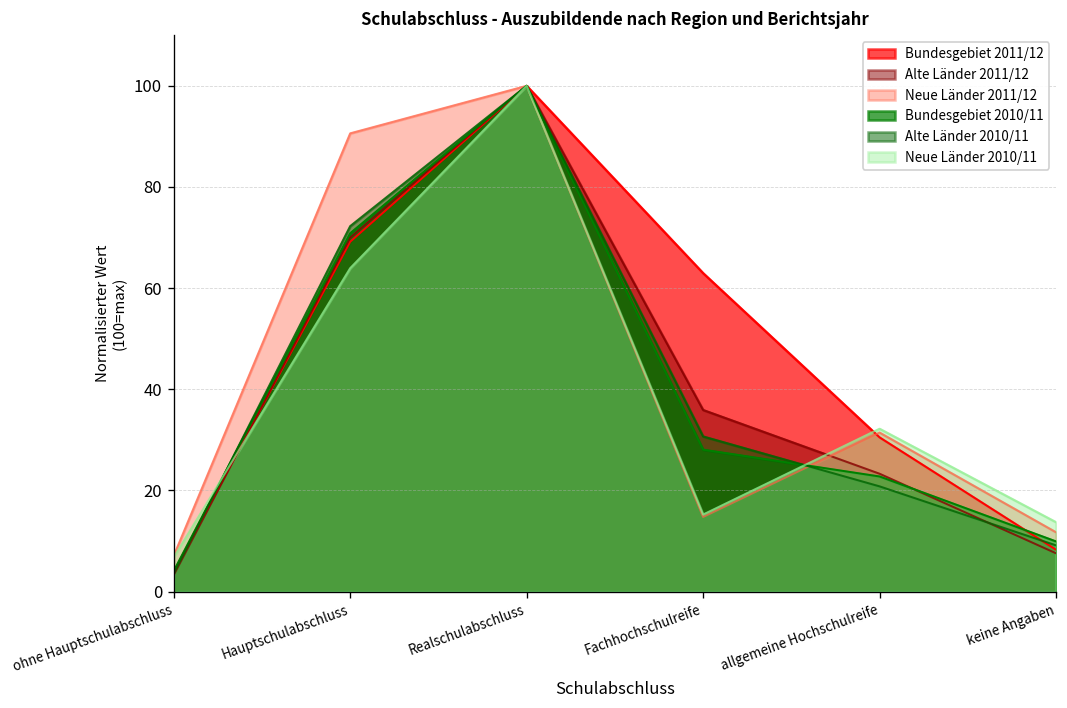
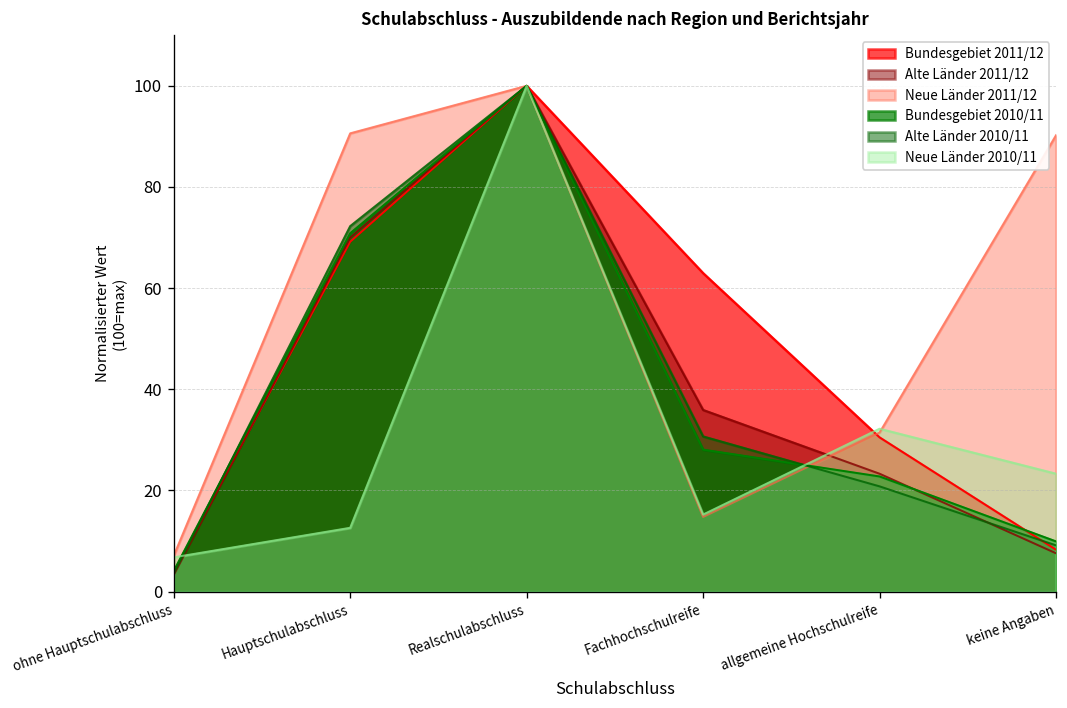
Neue Länder 2010/11, Hauptschulabschluss: 64 -> 13
Neue Länder 2011/12, keine Angaben: 12 -> 90
Neue Länder 2010/11, keine Angaben: 14 -> 23
